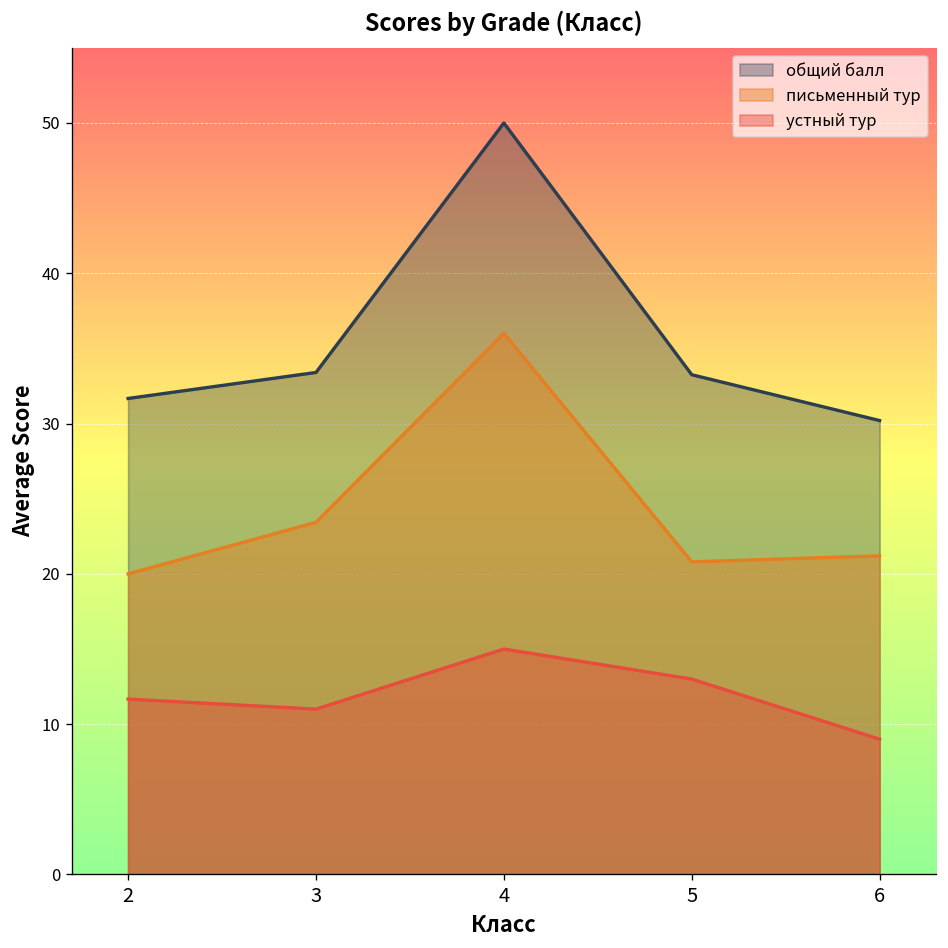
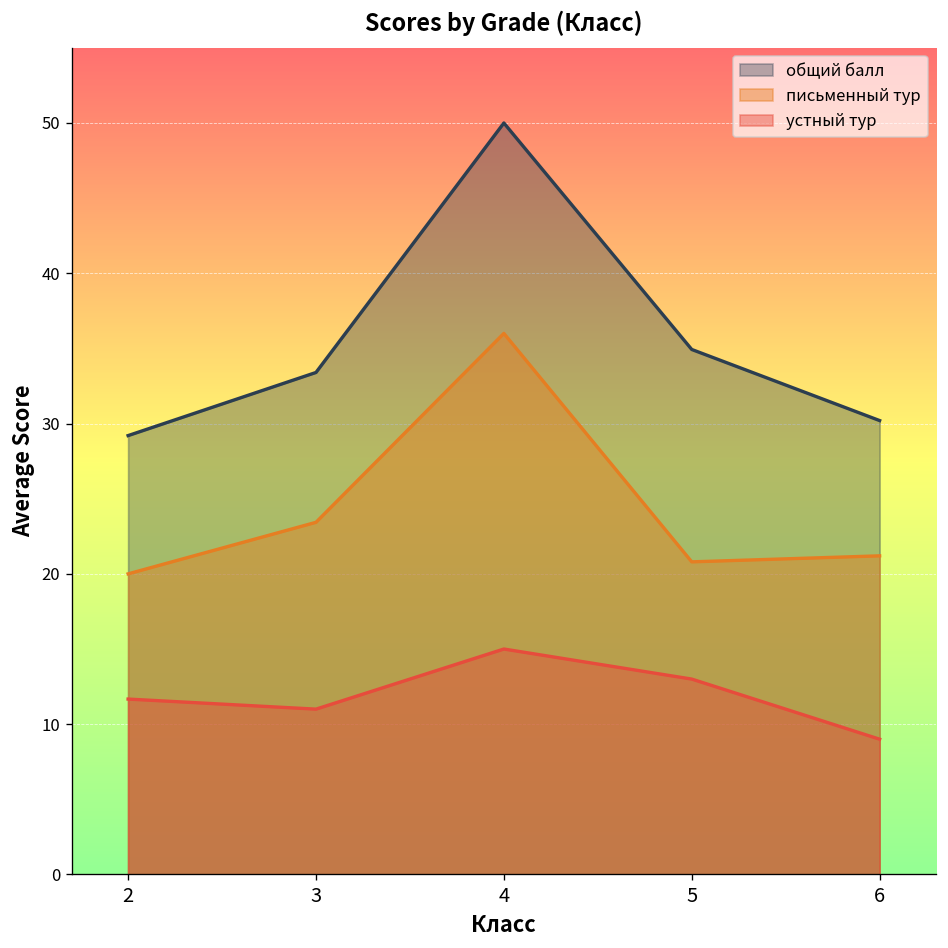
общий балл, 2: 31.7 -> 29.2
общий балл, 5: 33.3 -> 34.9
